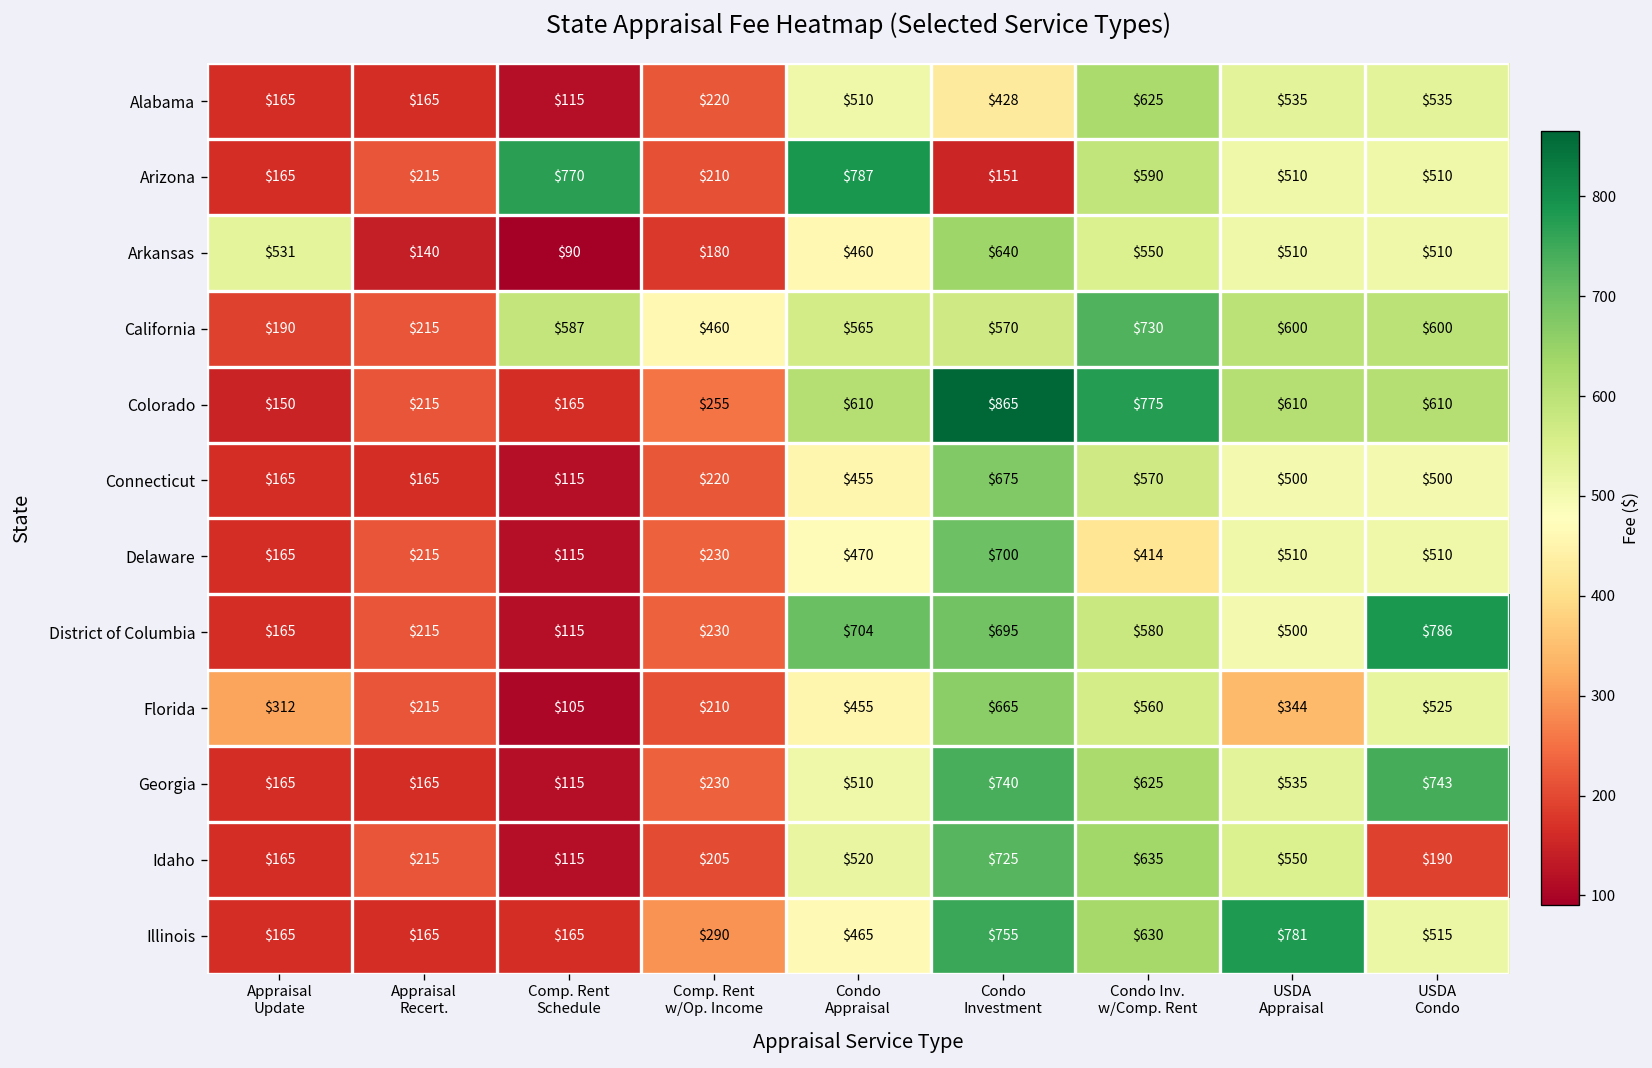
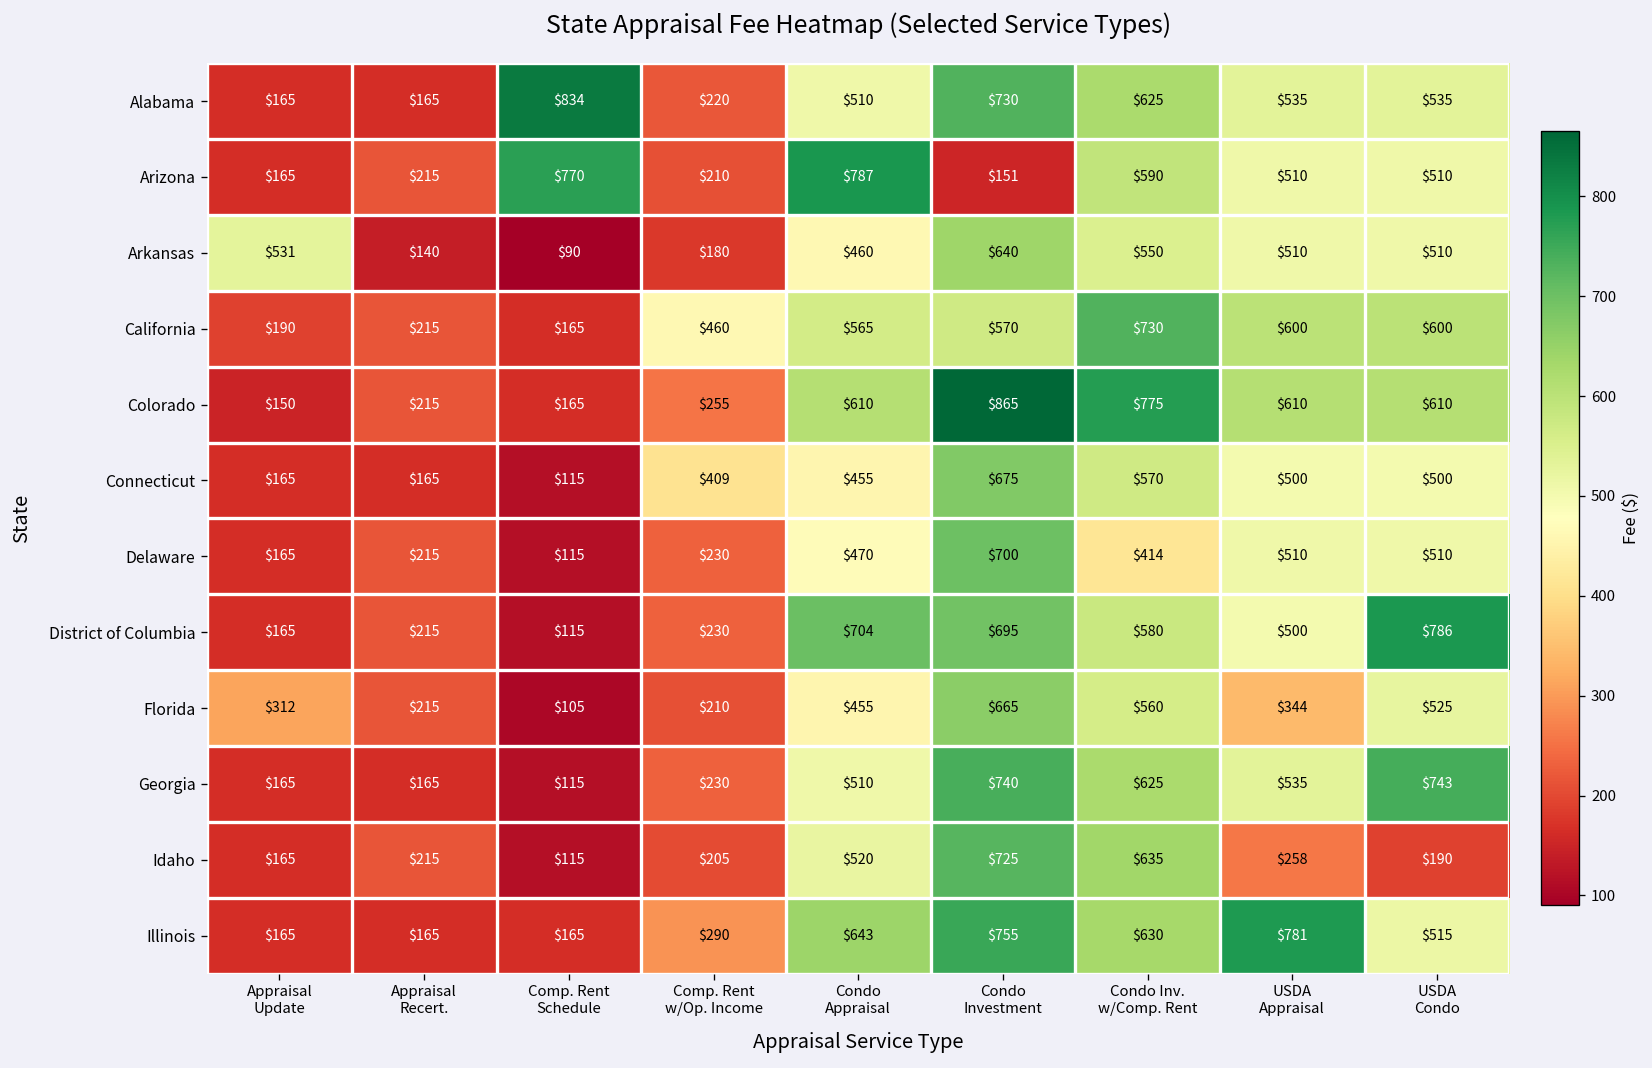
Alabama, Comp. Rent Schedule: $115 -> $834
Alabama, Condo Investment: $428 -> $730
California, Comp. Rent Schedule: $587 -> $165
Connecticut, Comp. Rent w/Op. Income: $220 -> $409
Idaho, USDA Appraisal: $550 -> $258
Illinois, Condo Appraisal: $465 -> $643
